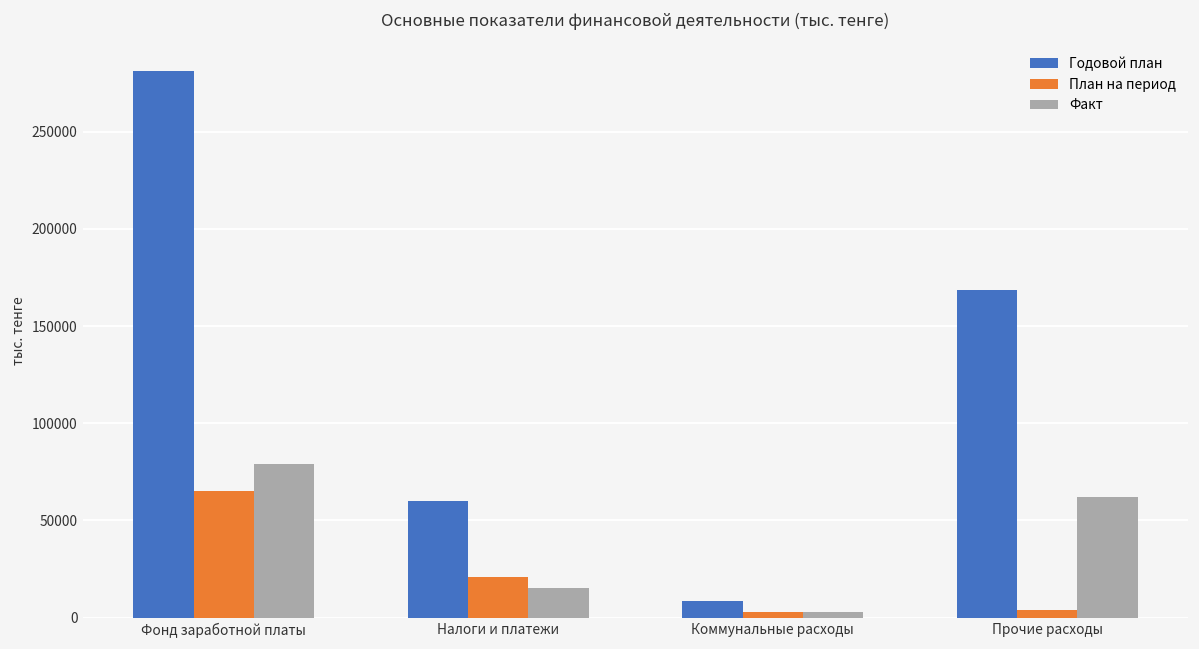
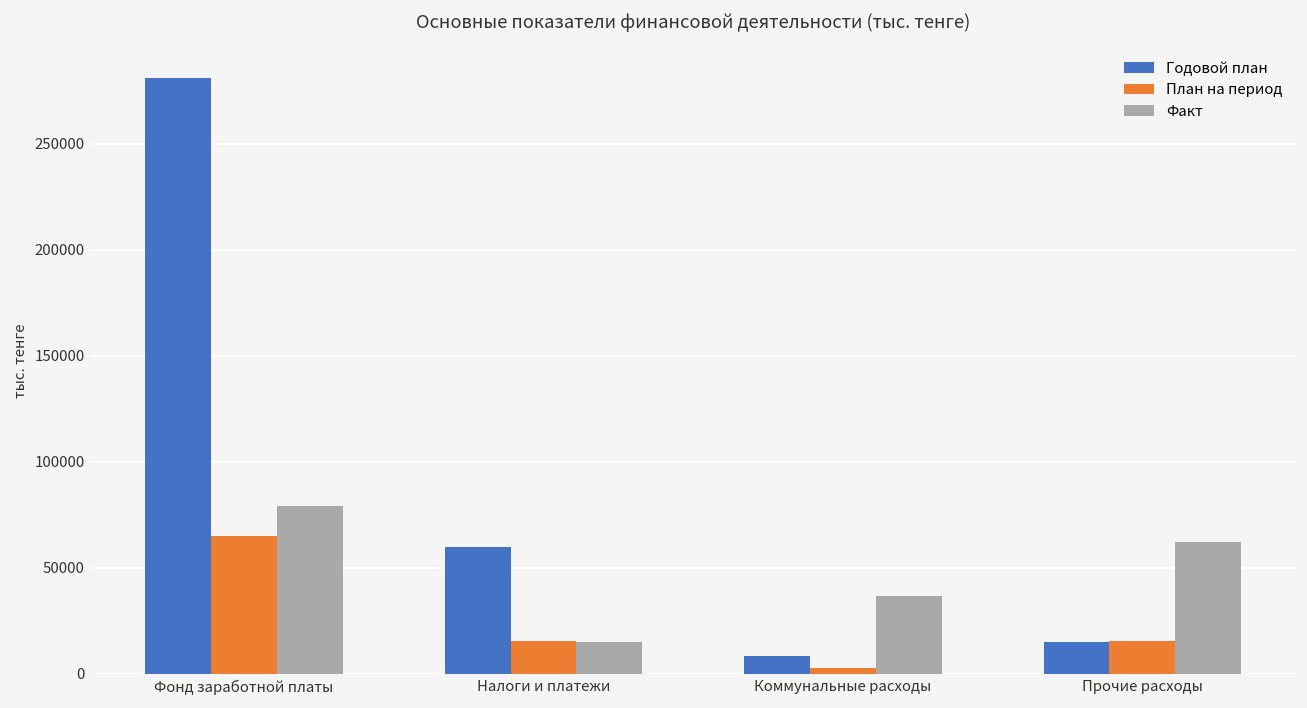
План на период, Налоги и платежи: 21000 -> 15000
Факт, Коммунальные расходы: 3000 -> 37000
Годовой план, Прочие расходы: 169000 -> 15000
План на период, Прочие расходы: 4000 -> 16000
